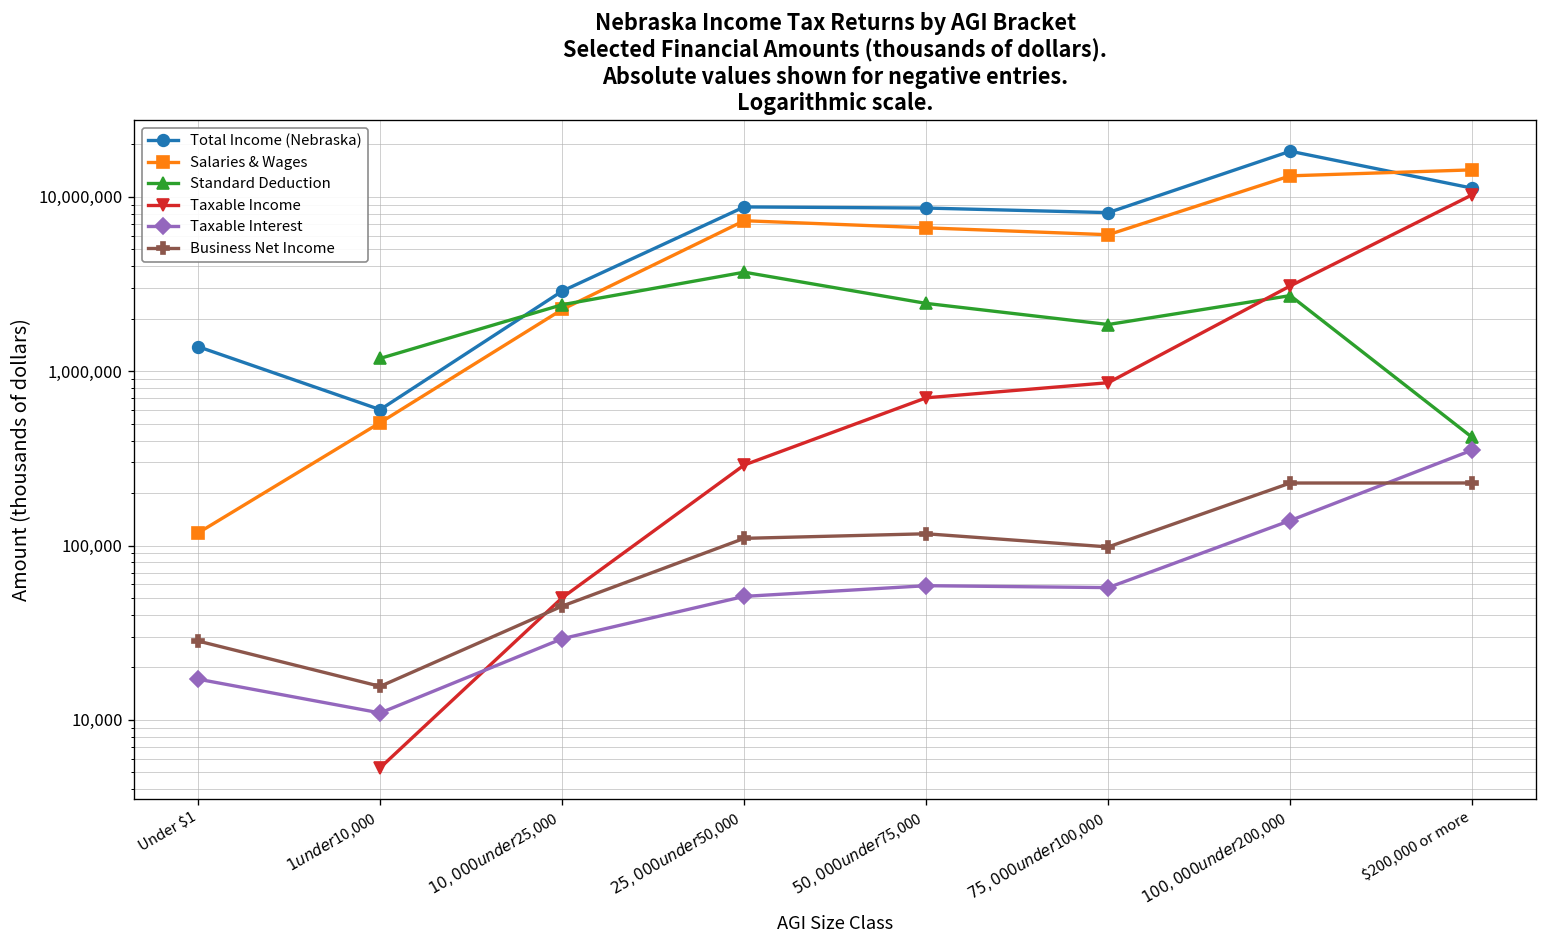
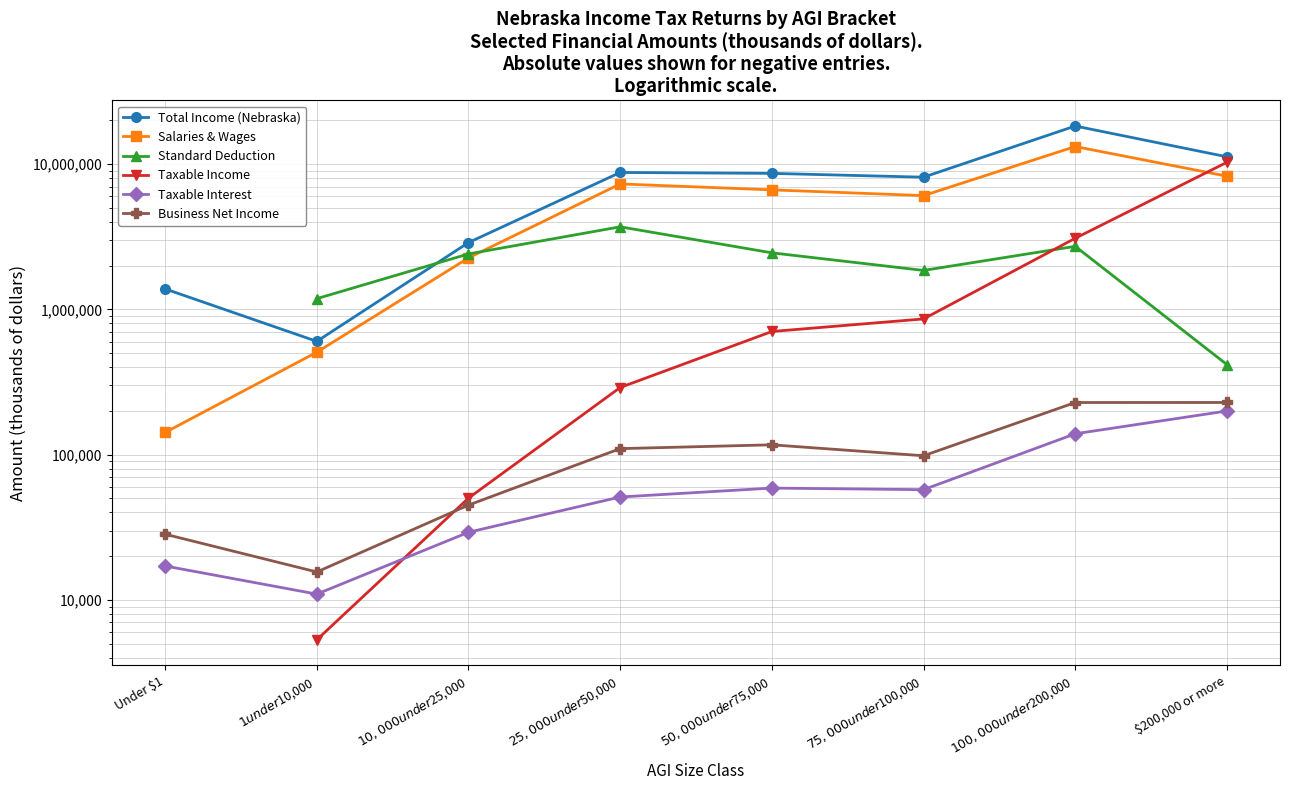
Salaries & Wages, Under $1: 120,000 -> 140,000
Salaries & Wages, $200,000 or more: 14,000,000 -> 8,000,000
Taxable Interest, $200,000 or more: 350,000 -> 200,000
